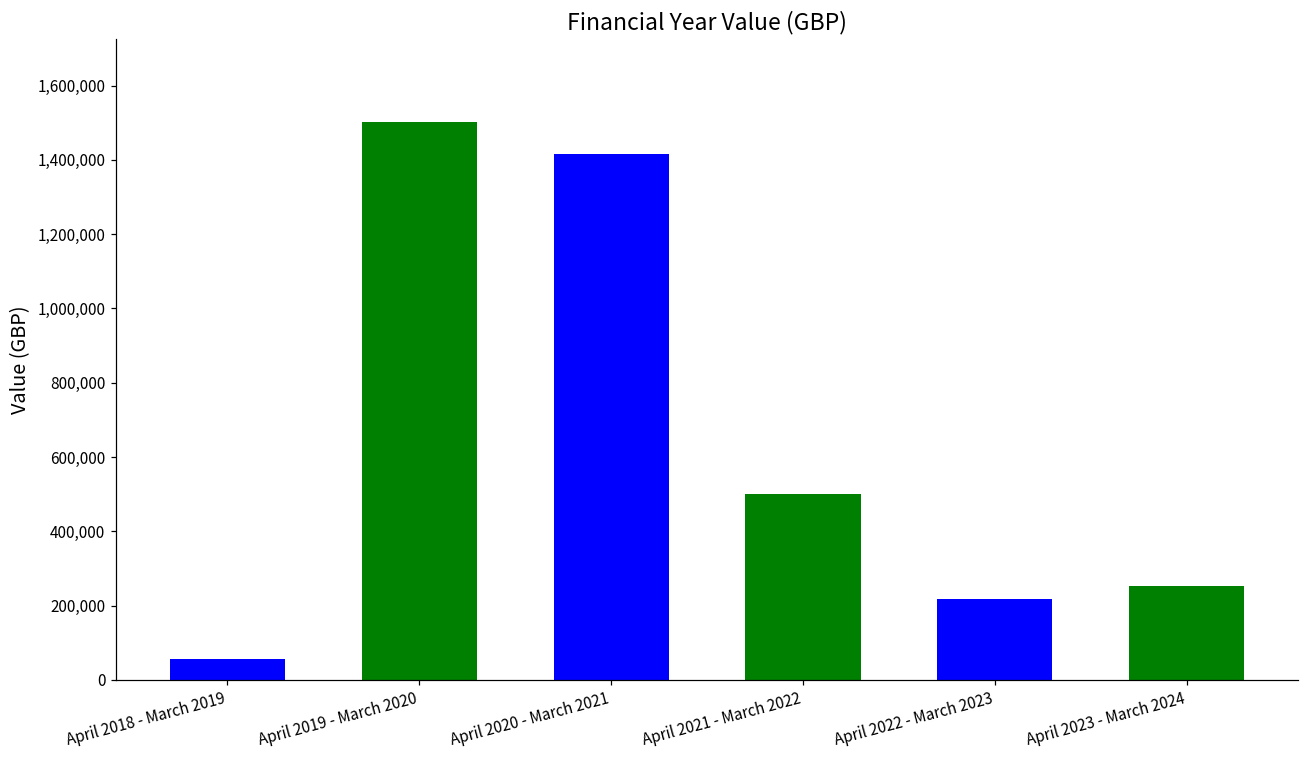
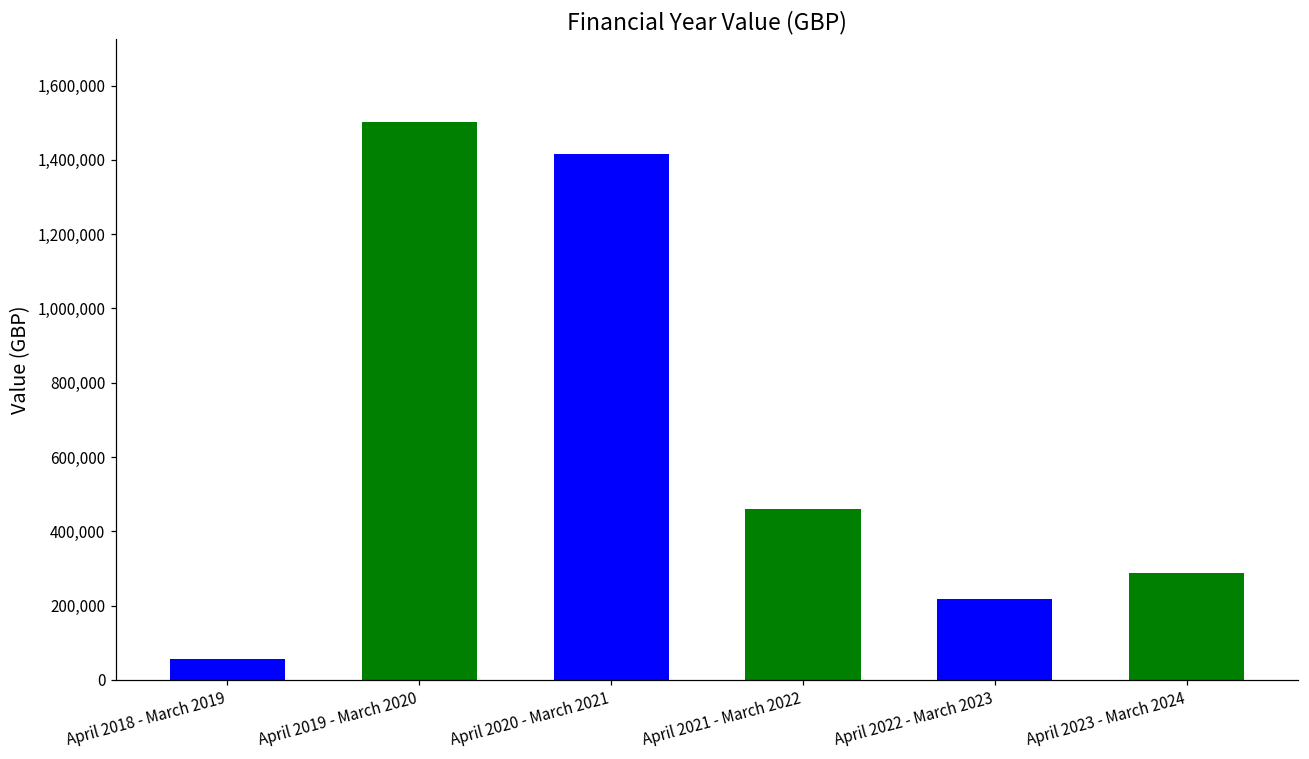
April 2021 - March 2022: 500,000 -> 460,000
April 2023 - March 2024: 250,000 -> 290,000
